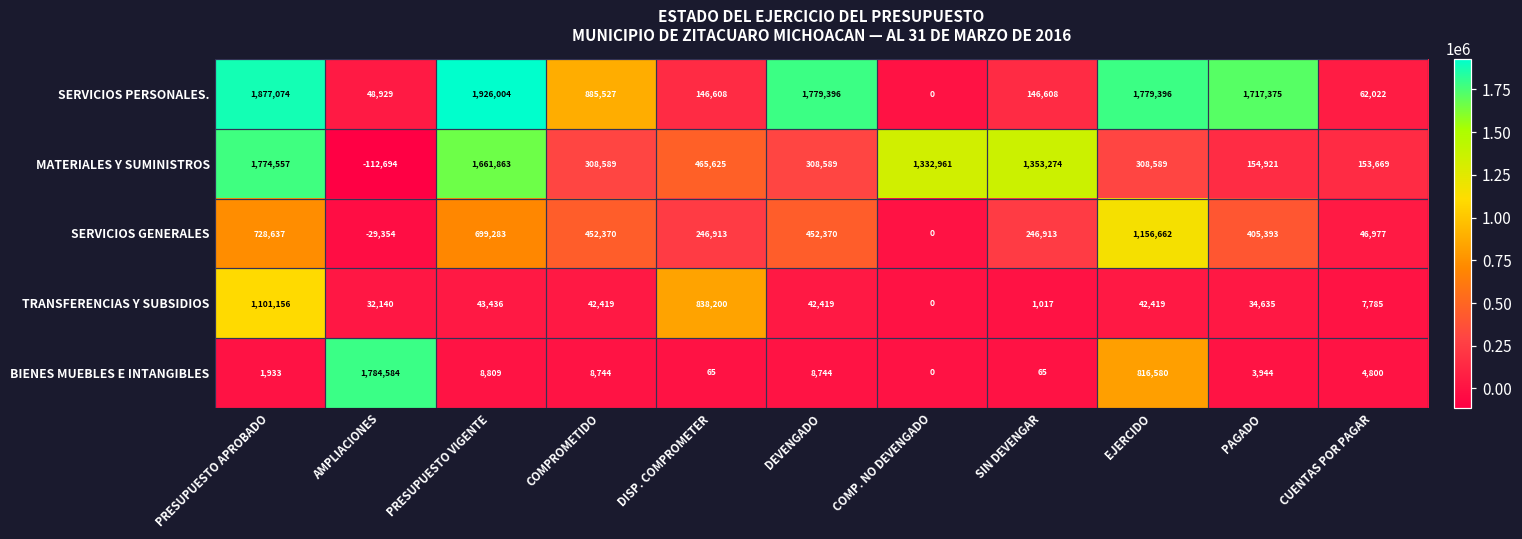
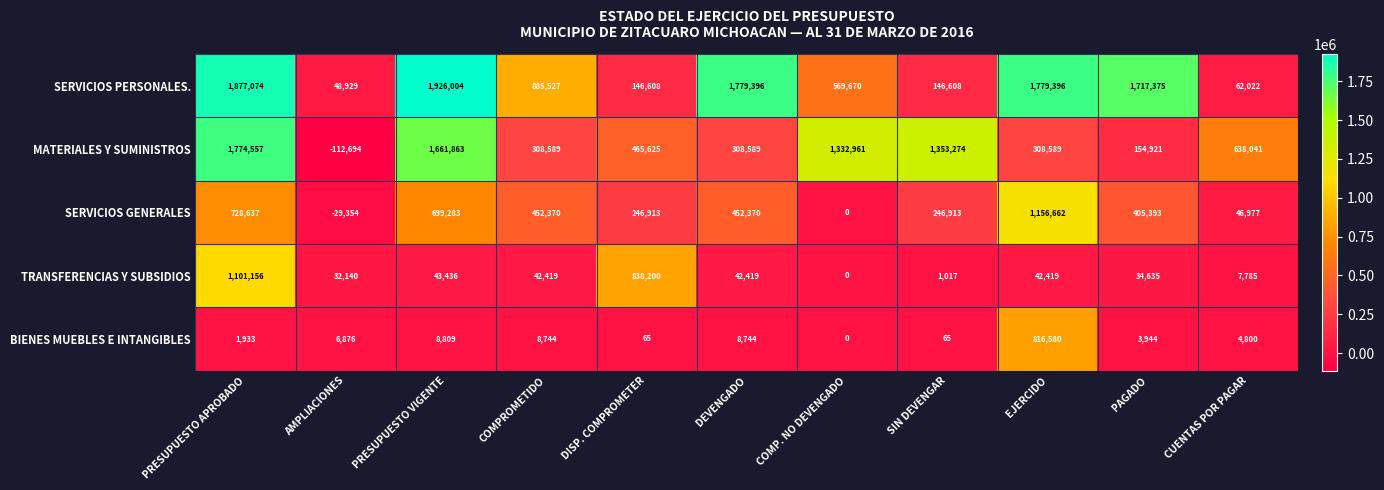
SERVICIOS PERSONALES., COMP. NO DEVENGADO: 0 -> 569,670
MATERIALES Y SUMINISTROS, CUENTAS POR PAGAR: 153,669 -> 638,041
BIENES MUEBLES E INTANGIBLES, AMPLIACIONES: 1,784,584 -> 6,876
